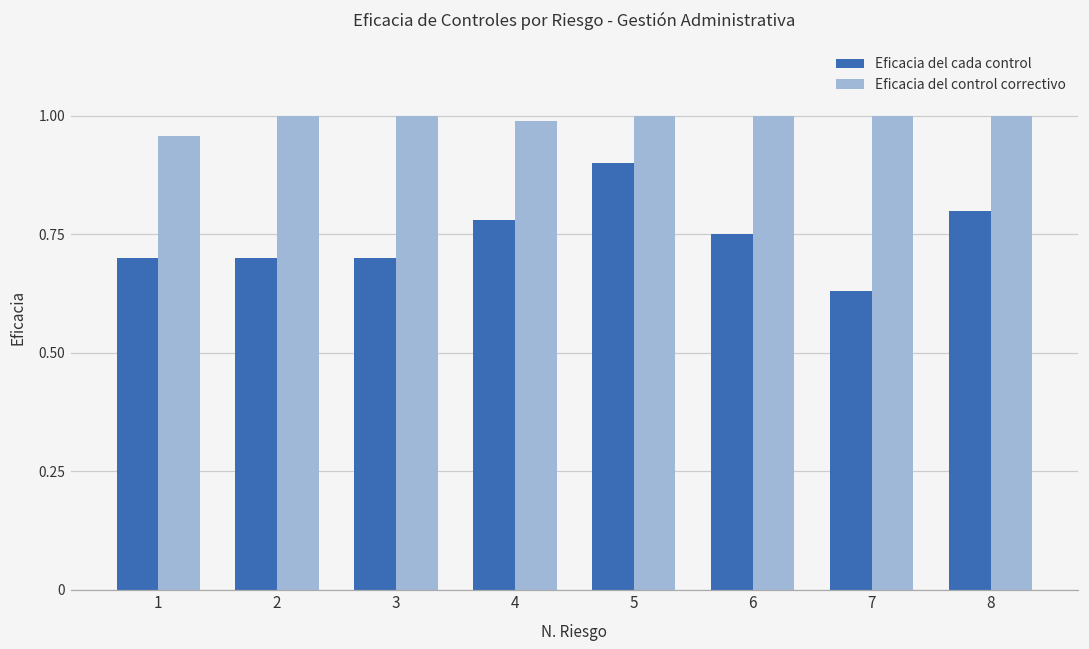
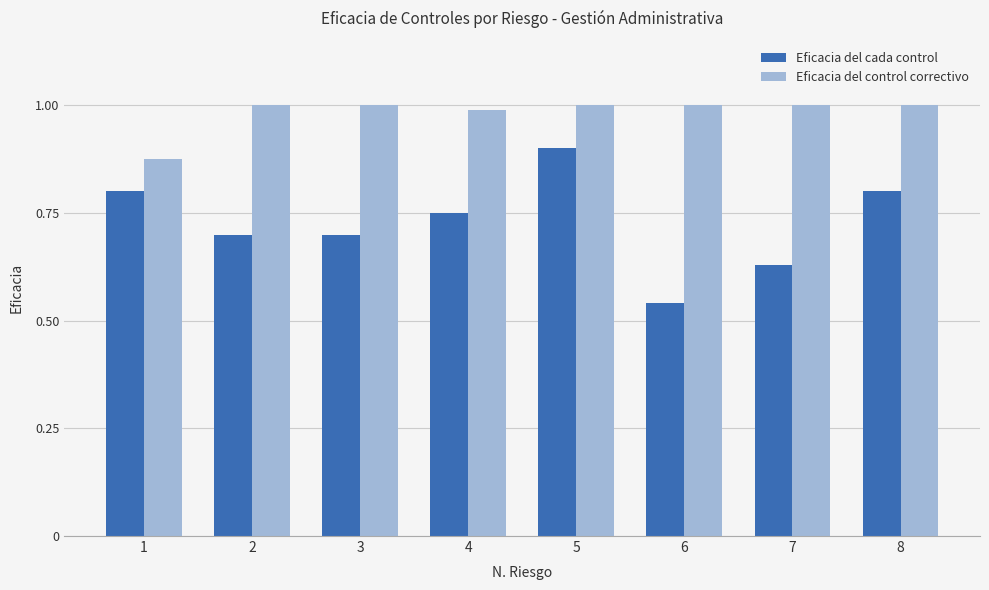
Eficacia del cada control, 1: 0.7 -> 0.8
Eficacia del control correctivo, 1: 0.96 -> 0.88
Eficacia del cada control, 4: 0.78 -> 0.75
Eficacia del cada control, 6: 0.75 -> 0.54
